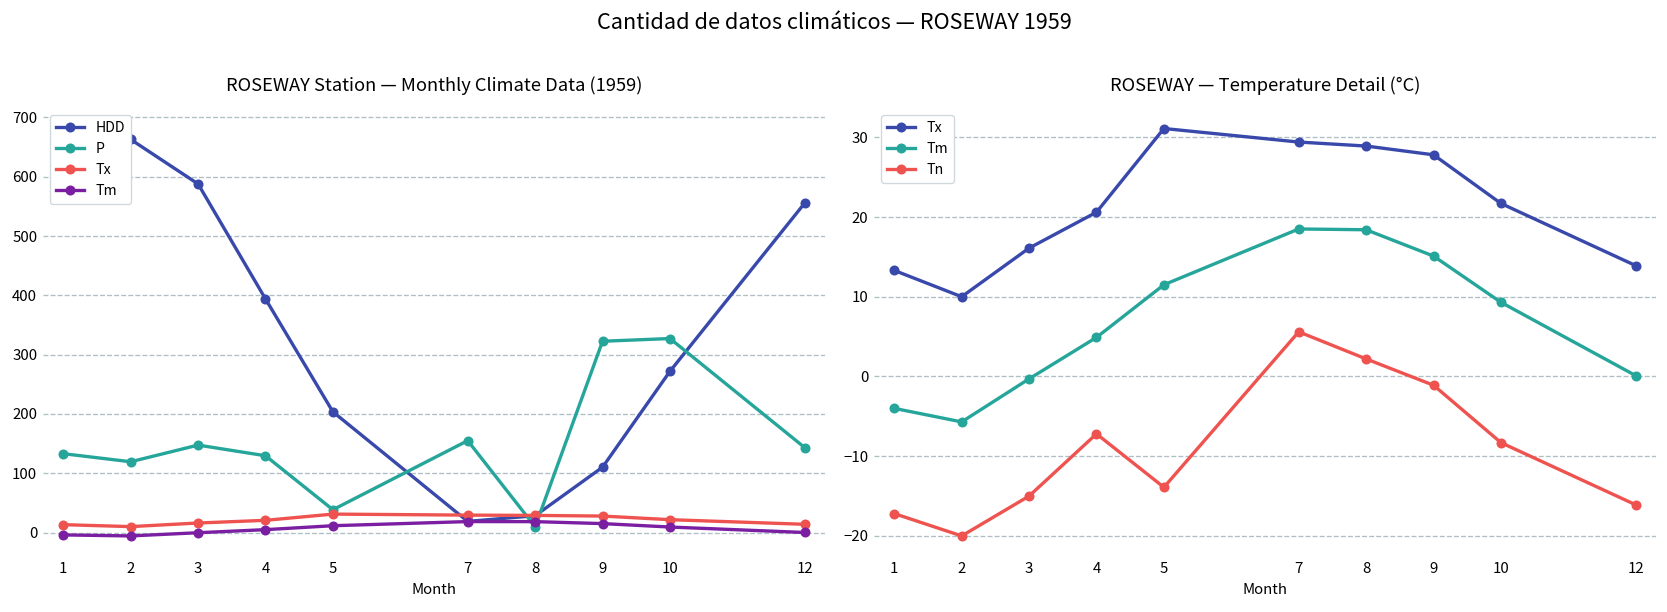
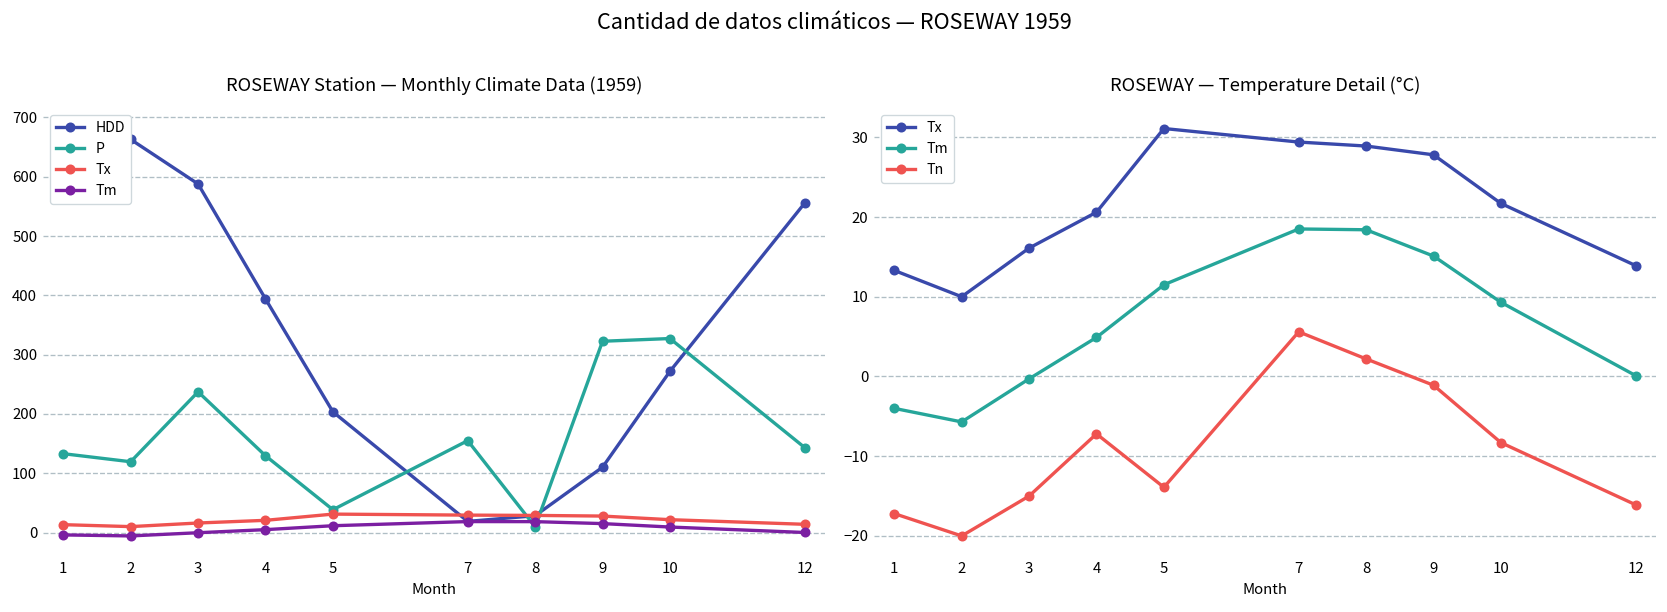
ROSEWAY Station — Monthly Climate Data (1959), P, 3: 150 -> 240
